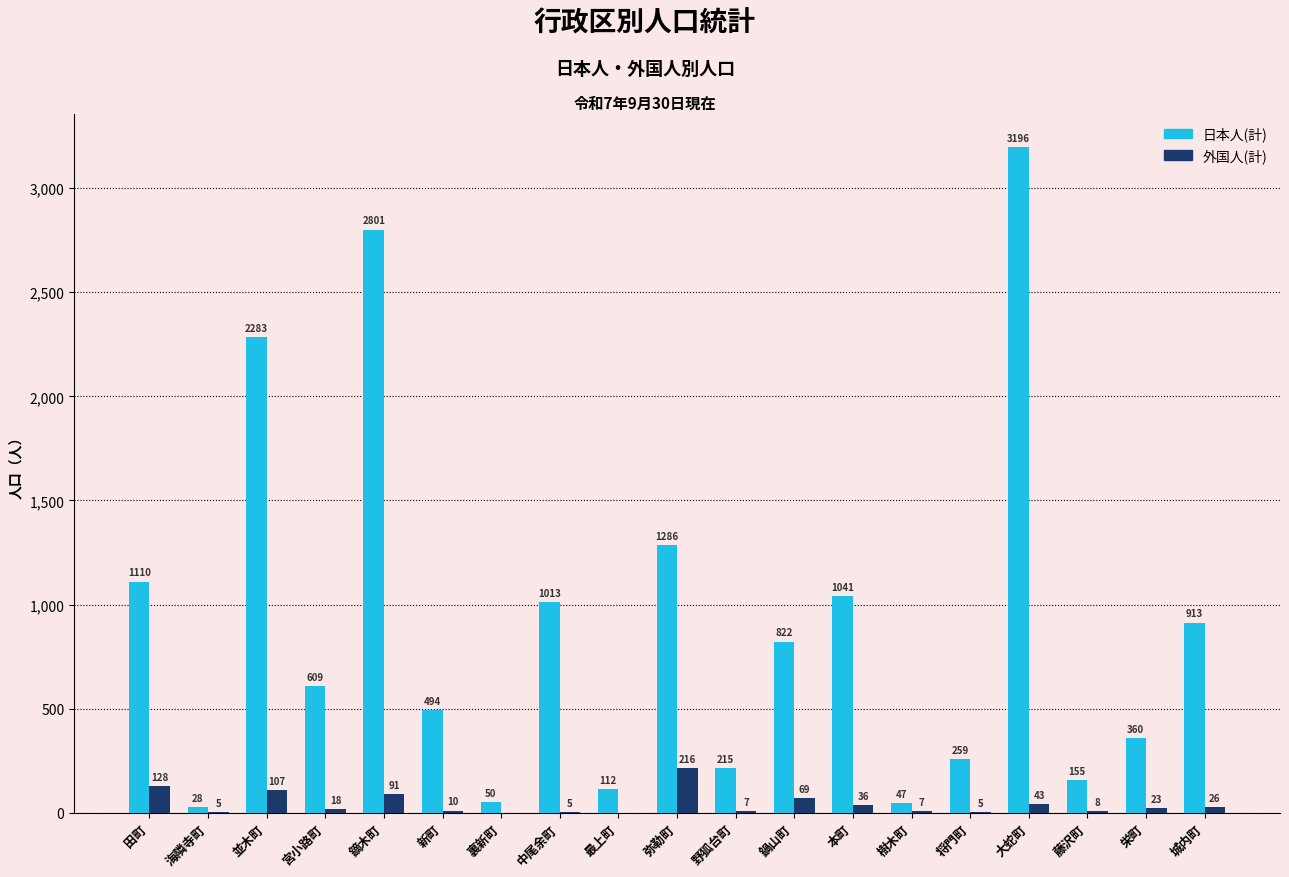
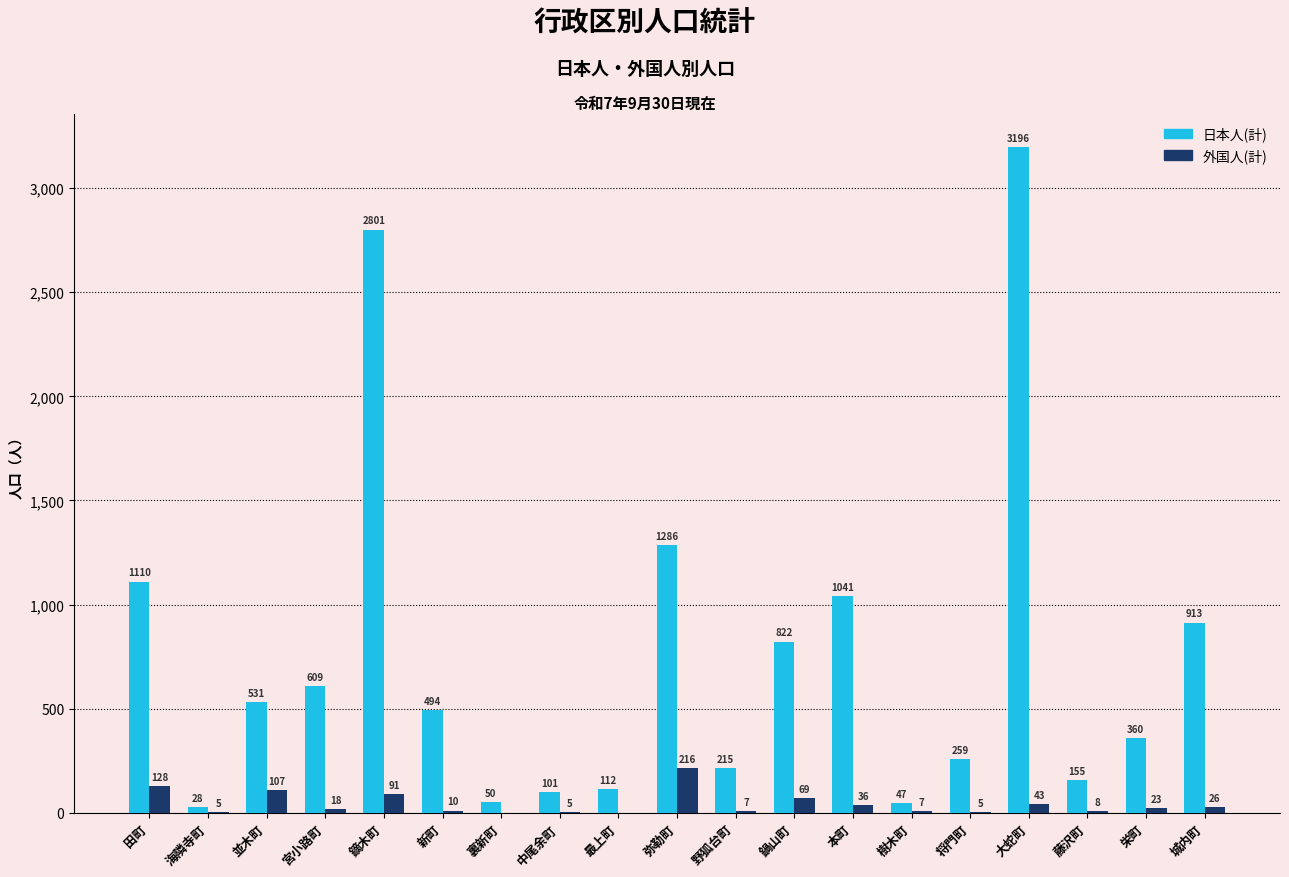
日本人(計), 並木町: 2283 -> 531
日本人(計), 中尾余町: 1013 -> 101
